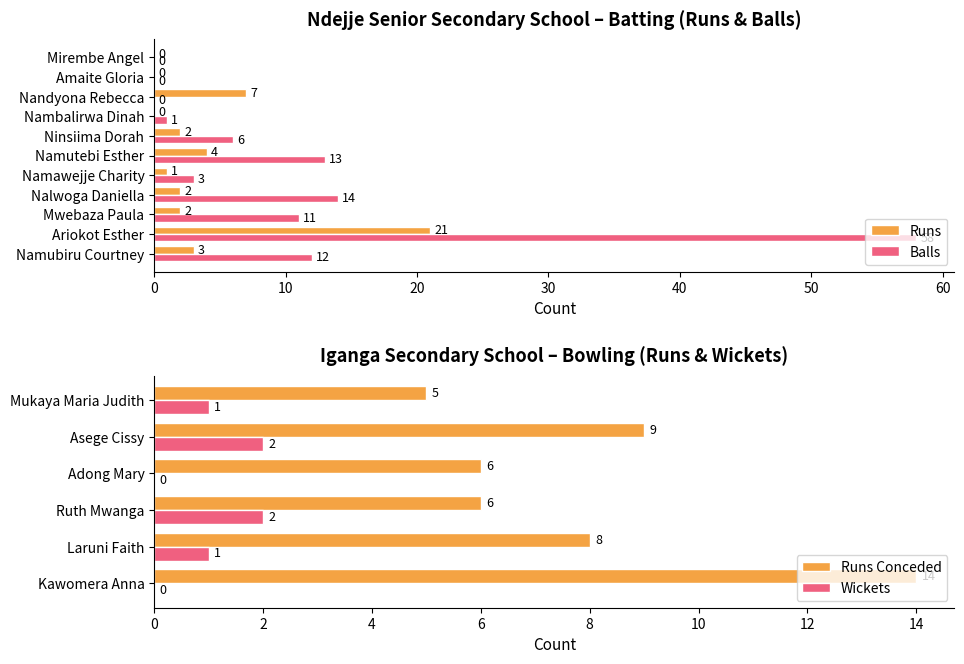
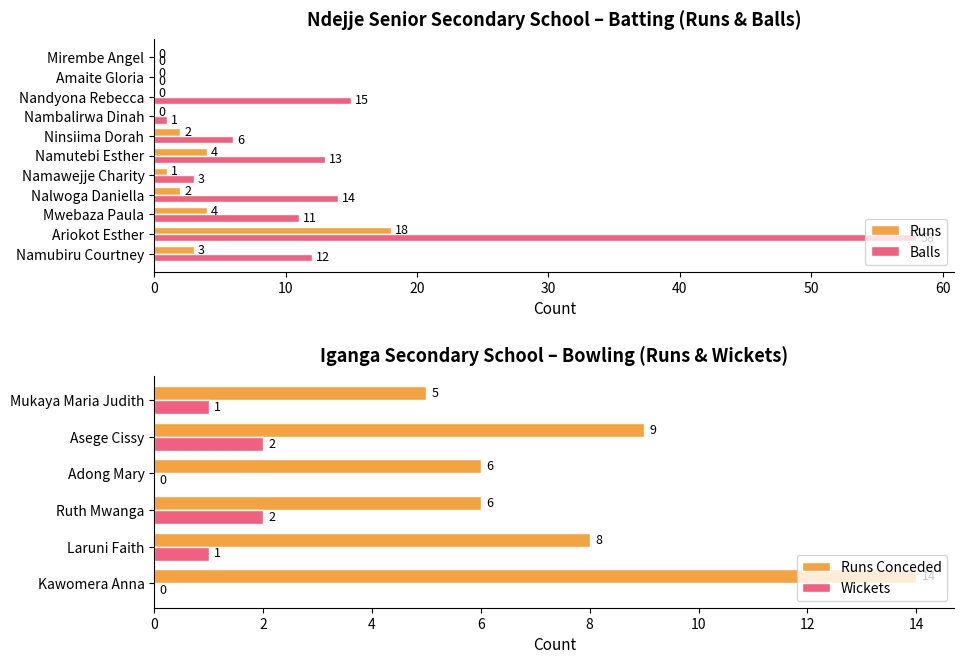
Ndejje Senior Secondary School – Batting (Runs & Balls), Runs, Nandyona Rebecca: 7 -> 0
Ndejje Senior Secondary School – Batting (Runs & Balls), Balls, Nandyona Rebecca: 0 -> 15
Ndejje Senior Secondary School – Batting (Runs & Balls), Runs, Mwebaza Paula: 2 -> 4
Ndejje Senior Secondary School – Batting (Runs & Balls), Runs, Ariokot Esther: 21 -> 18
